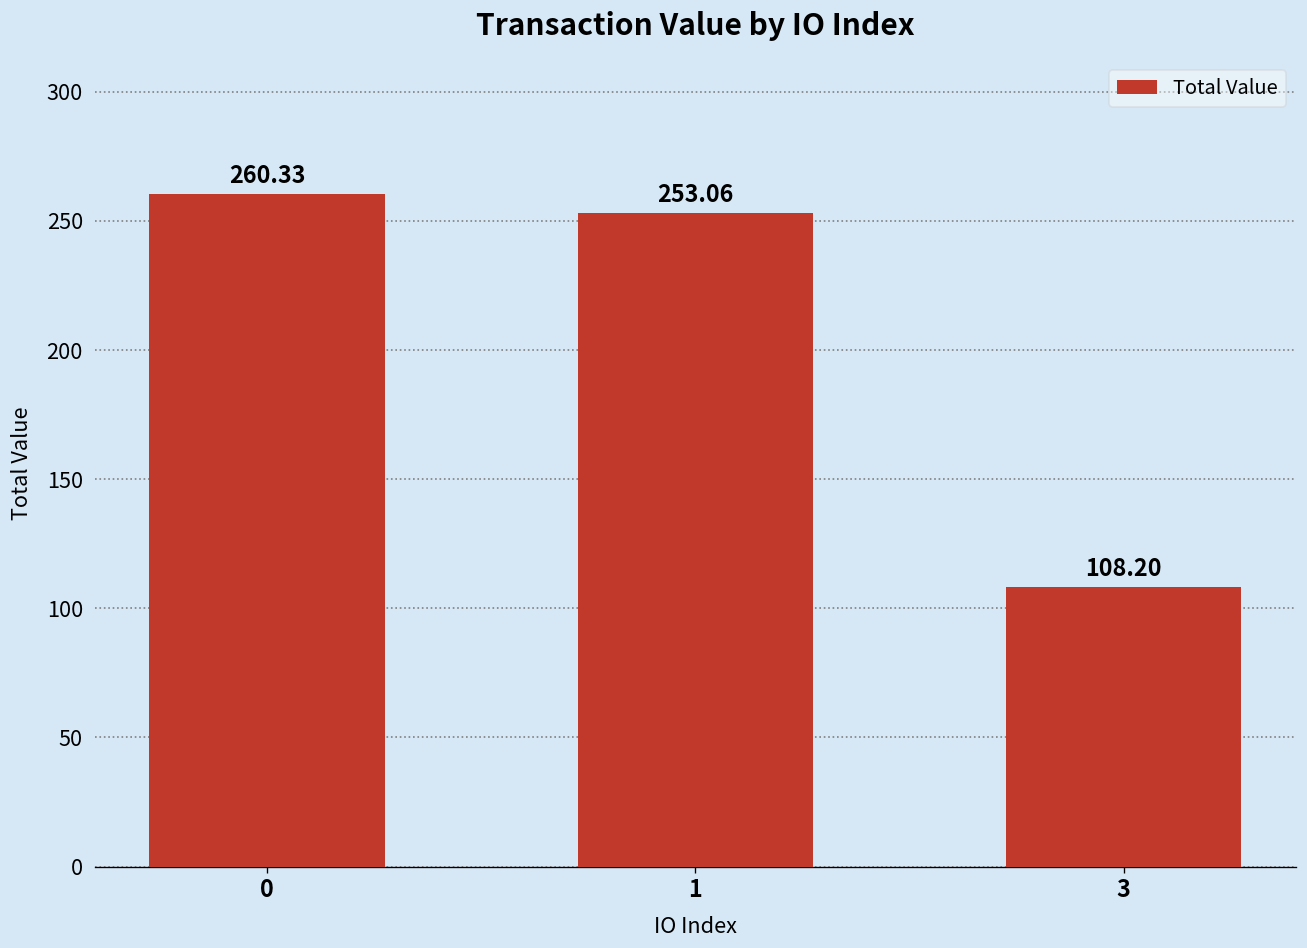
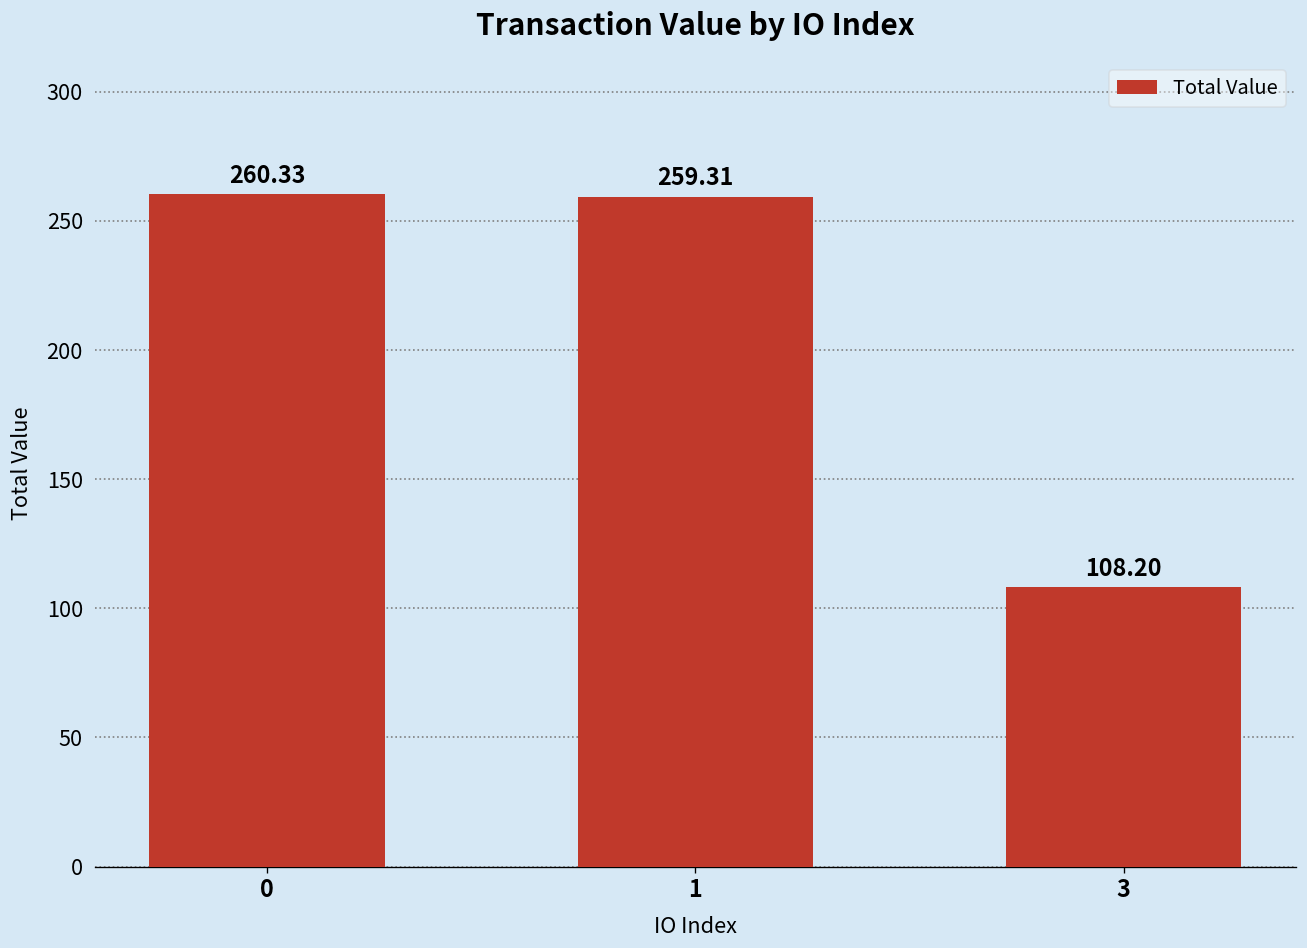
1: 253.06 -> 259.31
